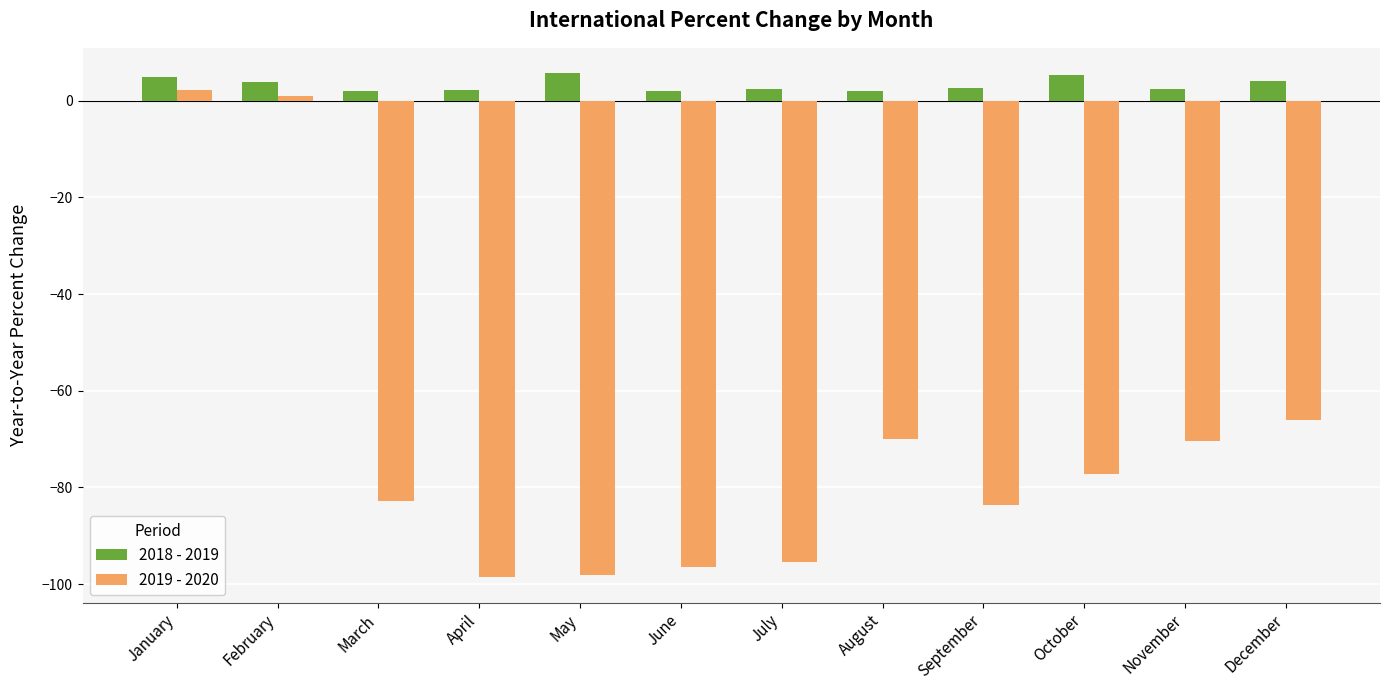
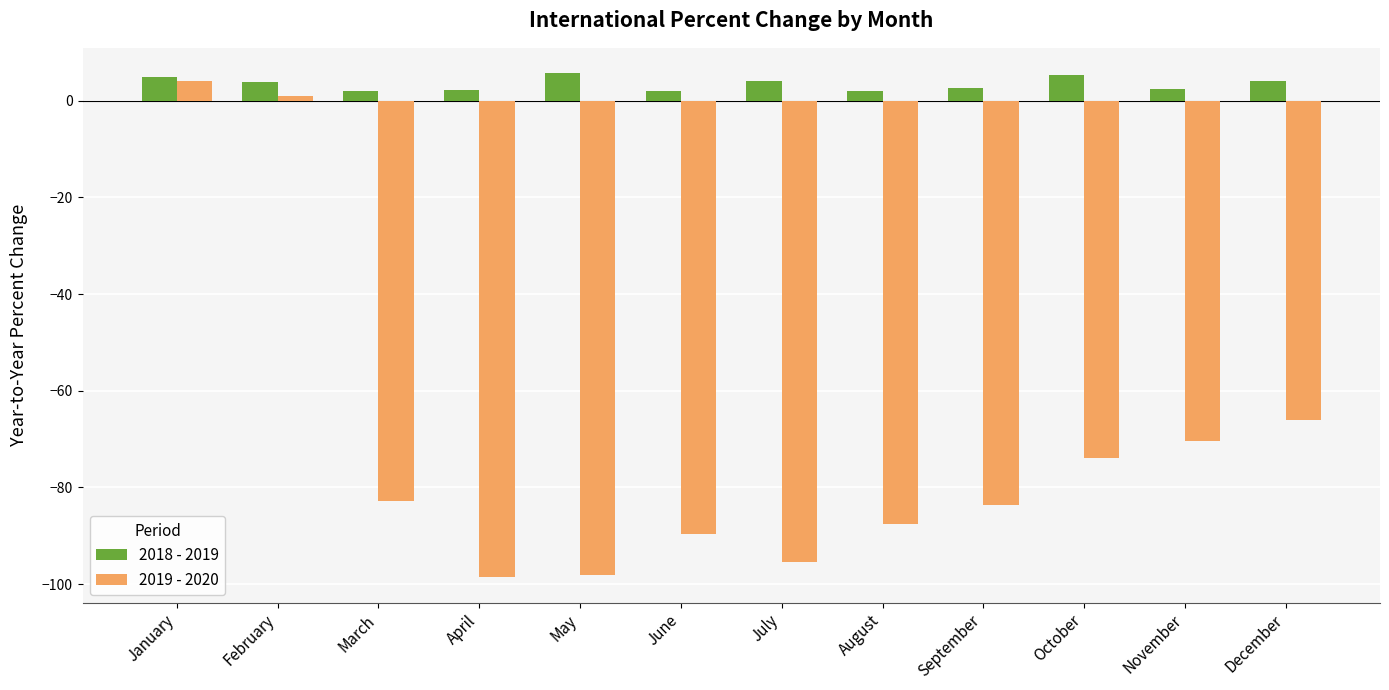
2019 - 2020, January: 2 -> 4
2019 - 2020, June: -96 -> -90
2018 - 2019, July: 2 -> 4
2019 - 2020, August: -70 -> -88
2019 - 2020, October: -77 -> -74
